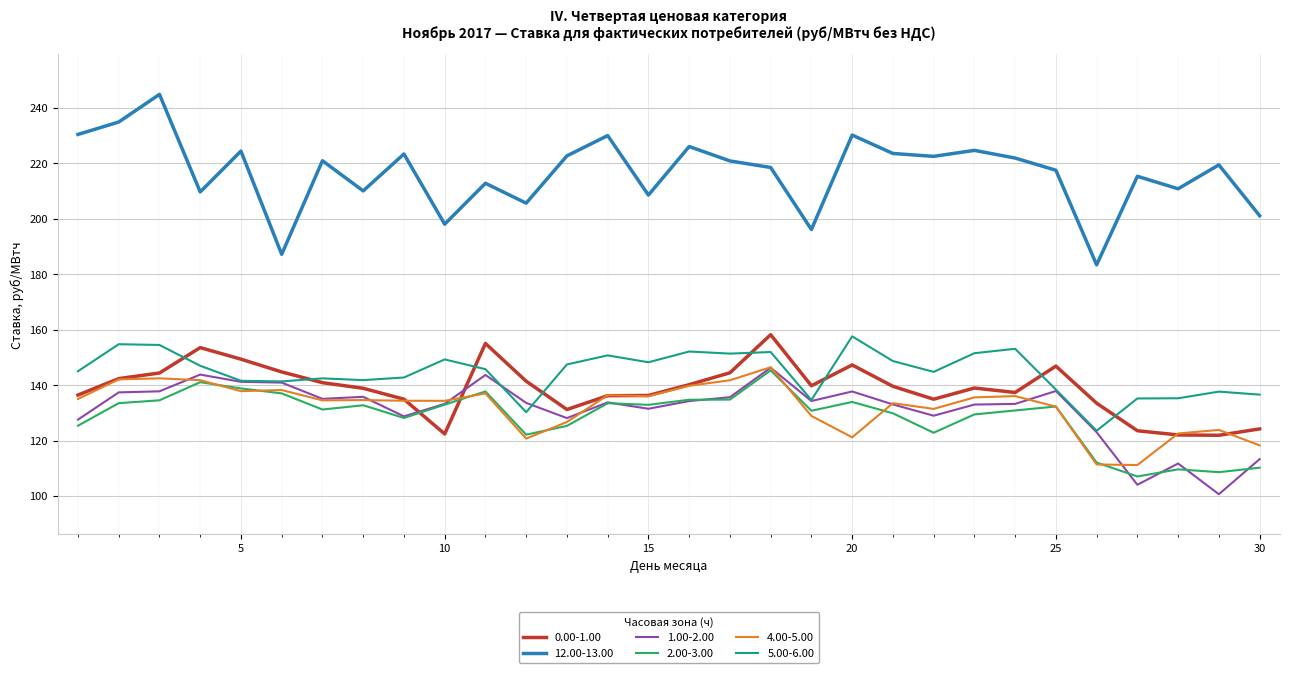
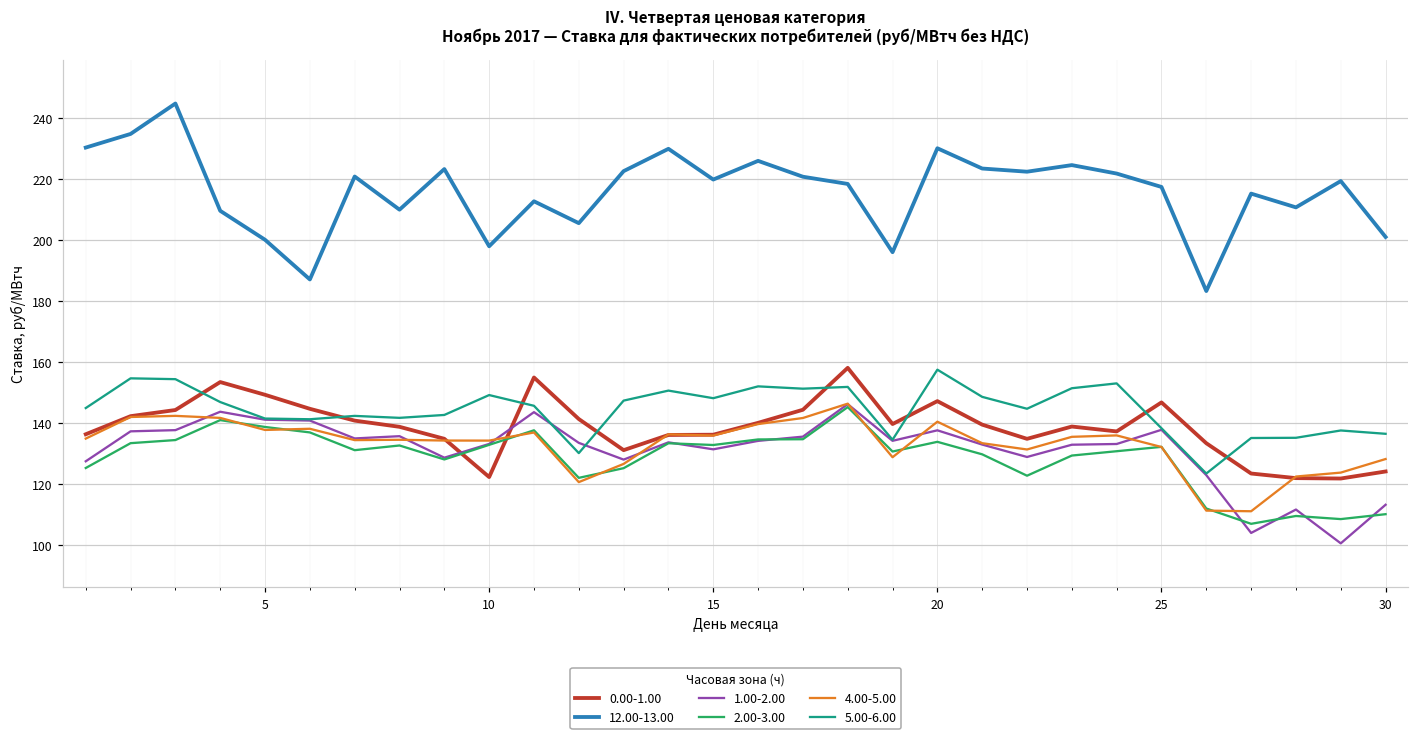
12.00-13.00, 5: 224 -> 200
12.00-13.00, 15: 209 -> 220
4.00-5.00, 20: 121 -> 141
4.00-5.00, 30: 118 -> 128
